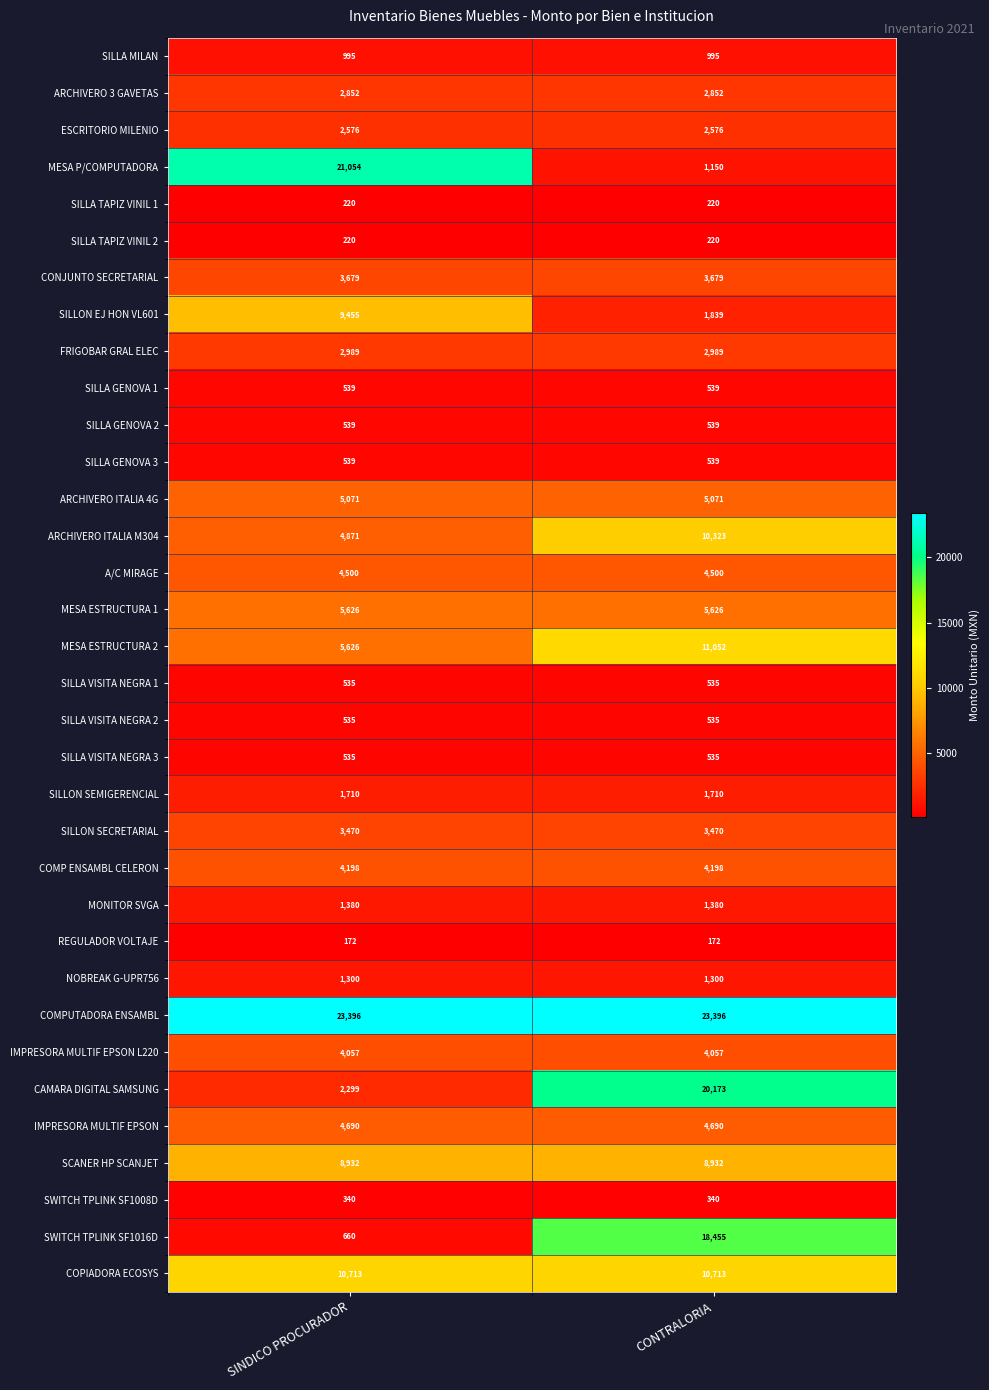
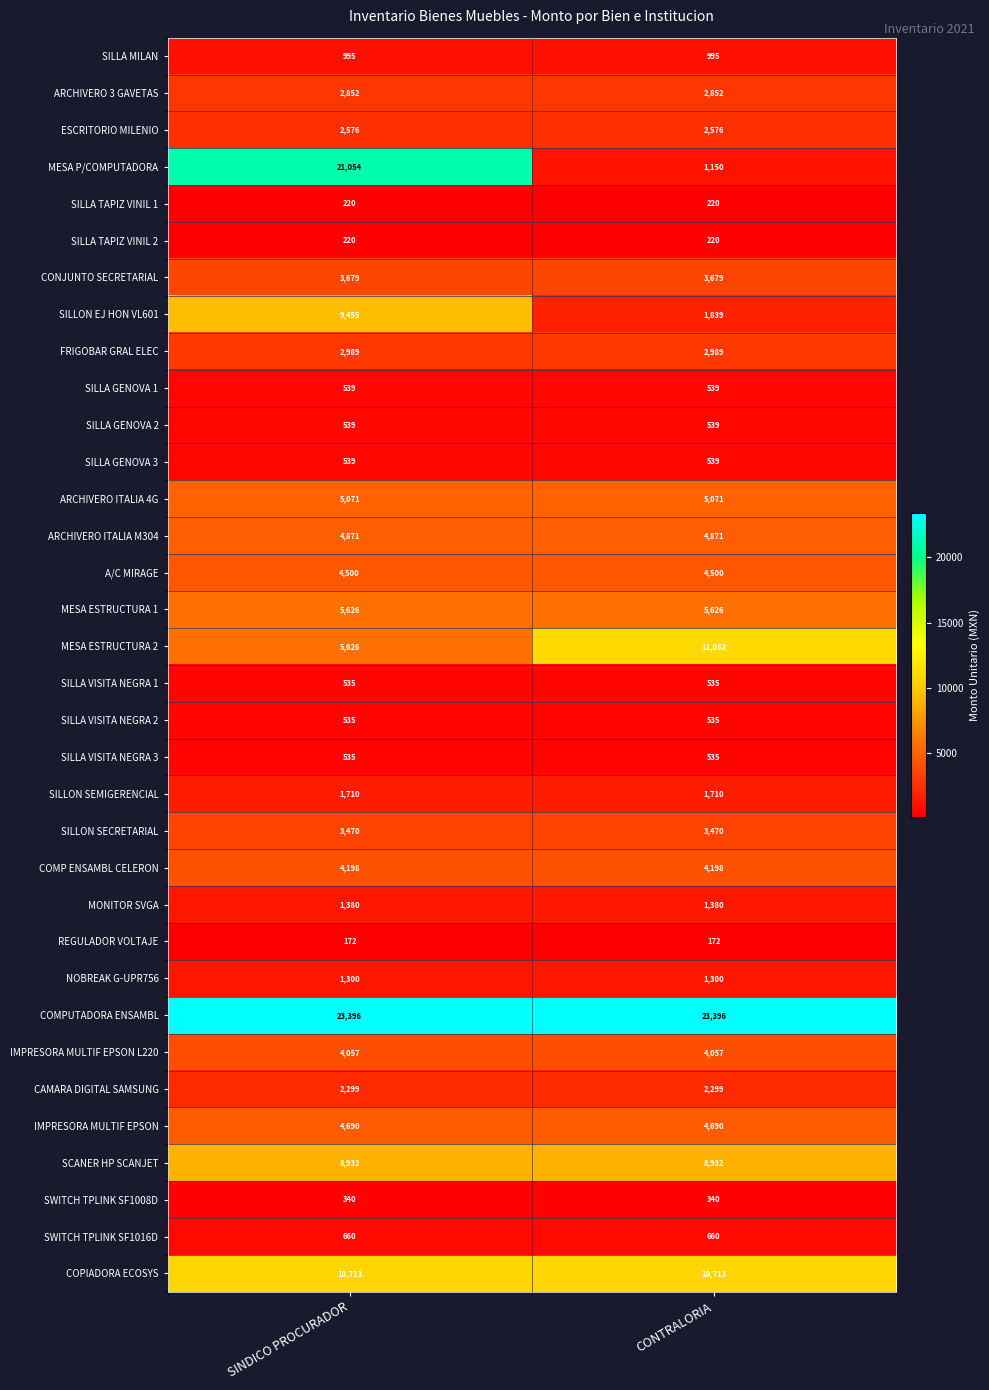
ARCHIVERO ITALIA M304, CONTRALORIA: 10,323 -> 4,871
CAMARA DIGITAL SAMSUNG, CONTRALORIA: 20,173 -> 2,299
SWITCH TPLINK SF1016D, CONTRALORIA: 18,455 -> 660
